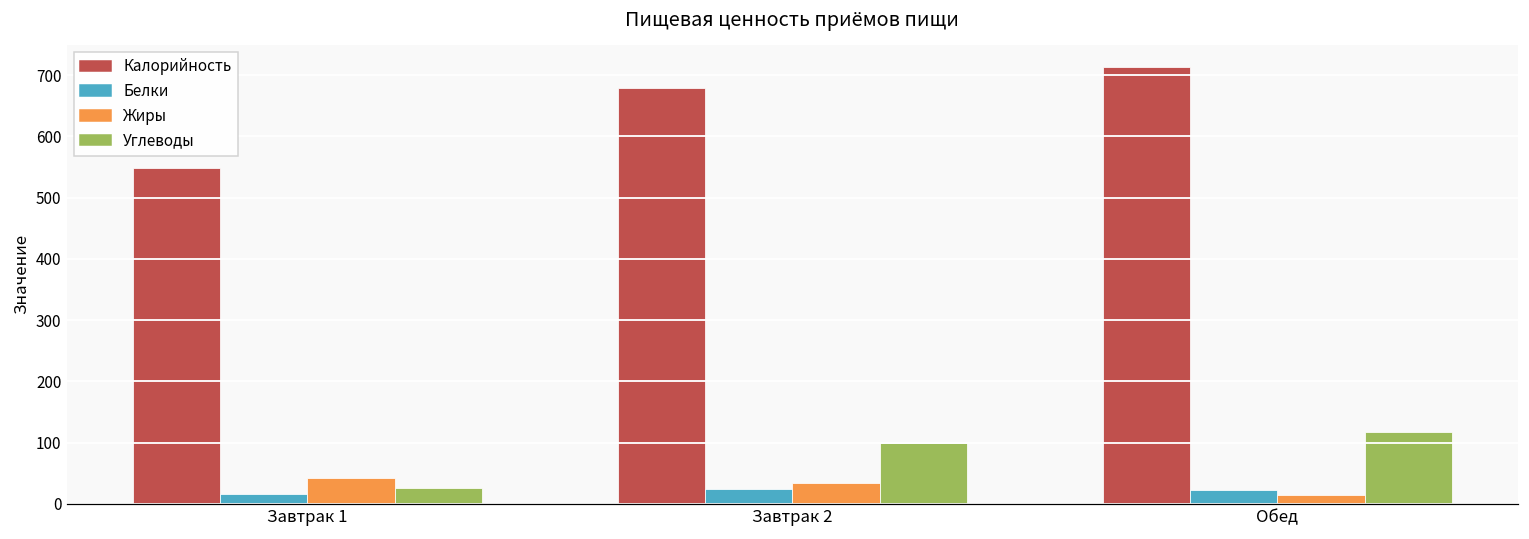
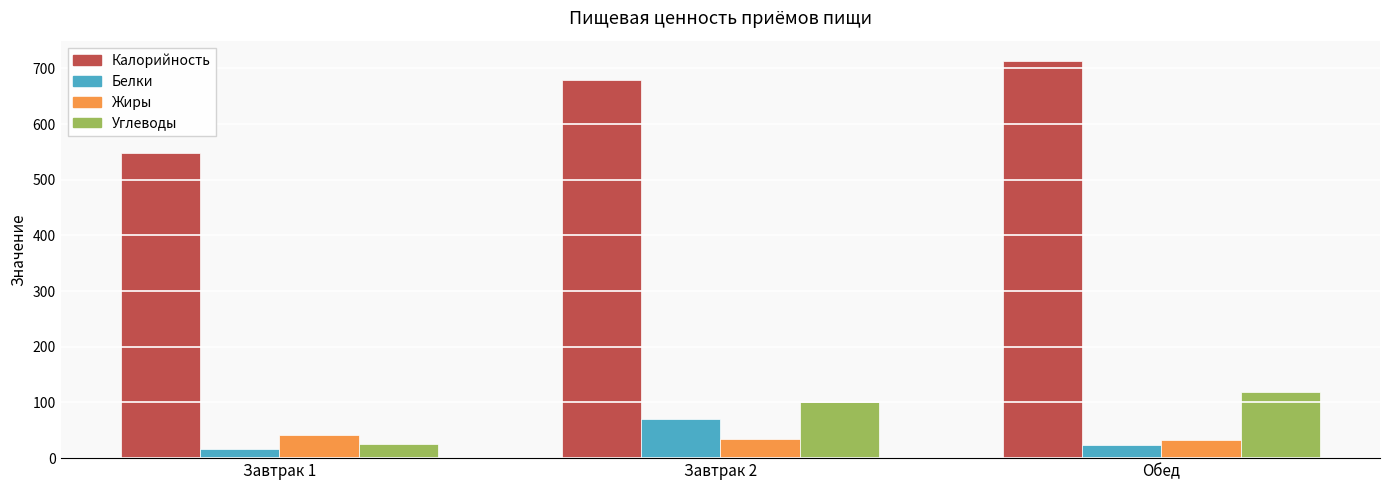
Белки, Завтрак 2: 20 -> 70
Жиры, Обед: 10 -> 30
